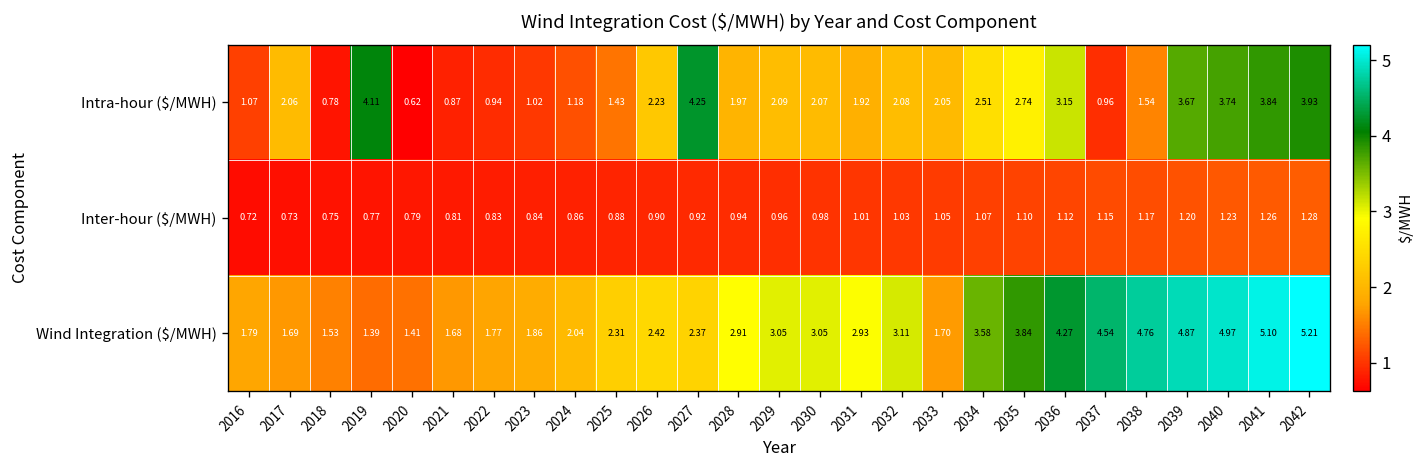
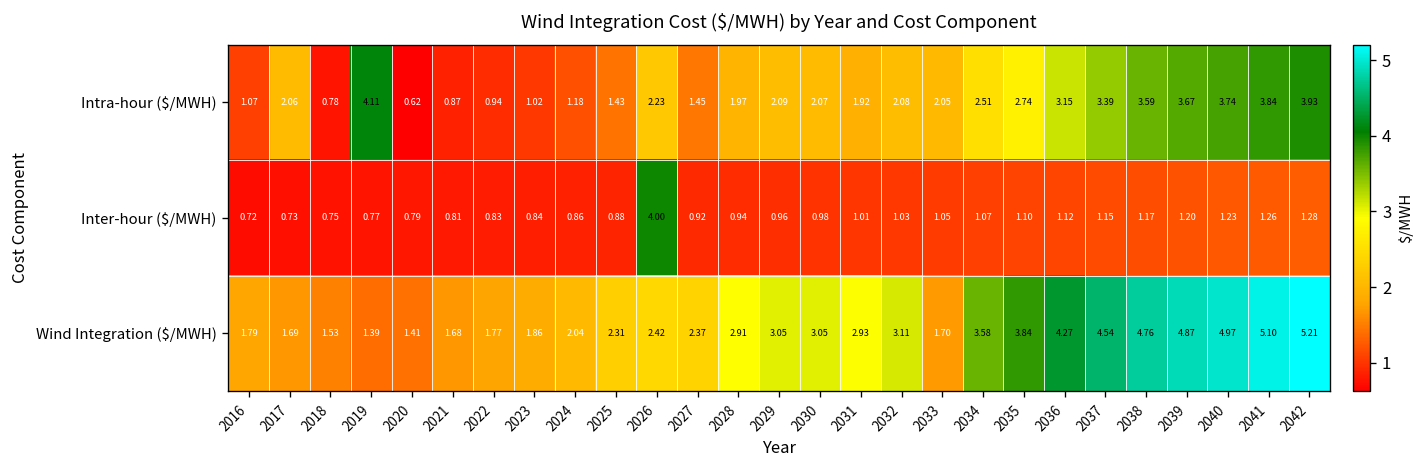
Intra-hour ($/MWH), 2027: 4.25 -> 1.45
Intra-hour ($/MWH), 2037: 0.96 -> 3.39
Intra-hour ($/MWH), 2038: 1.54 -> 3.59
Inter-hour ($/MWH), 2026: 0.90 -> 4.00
